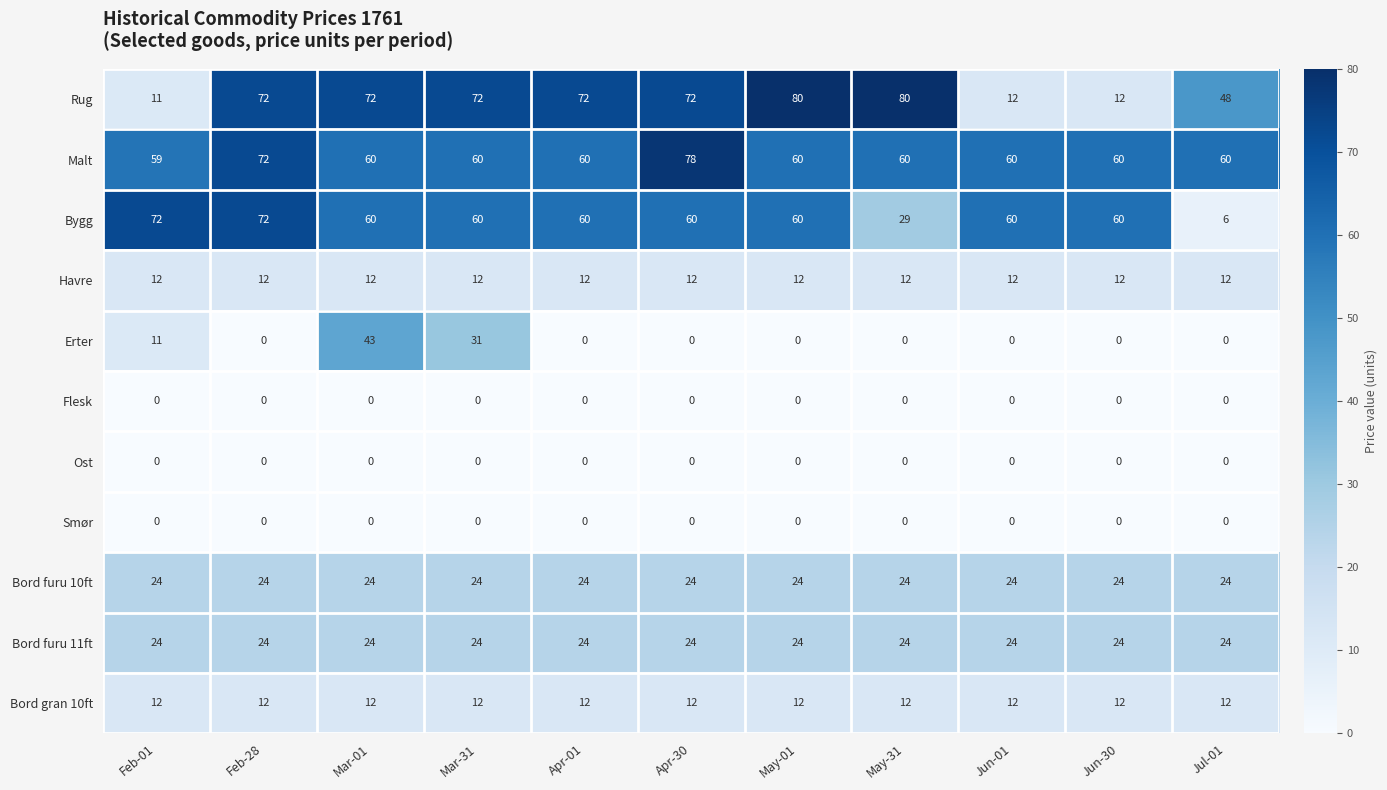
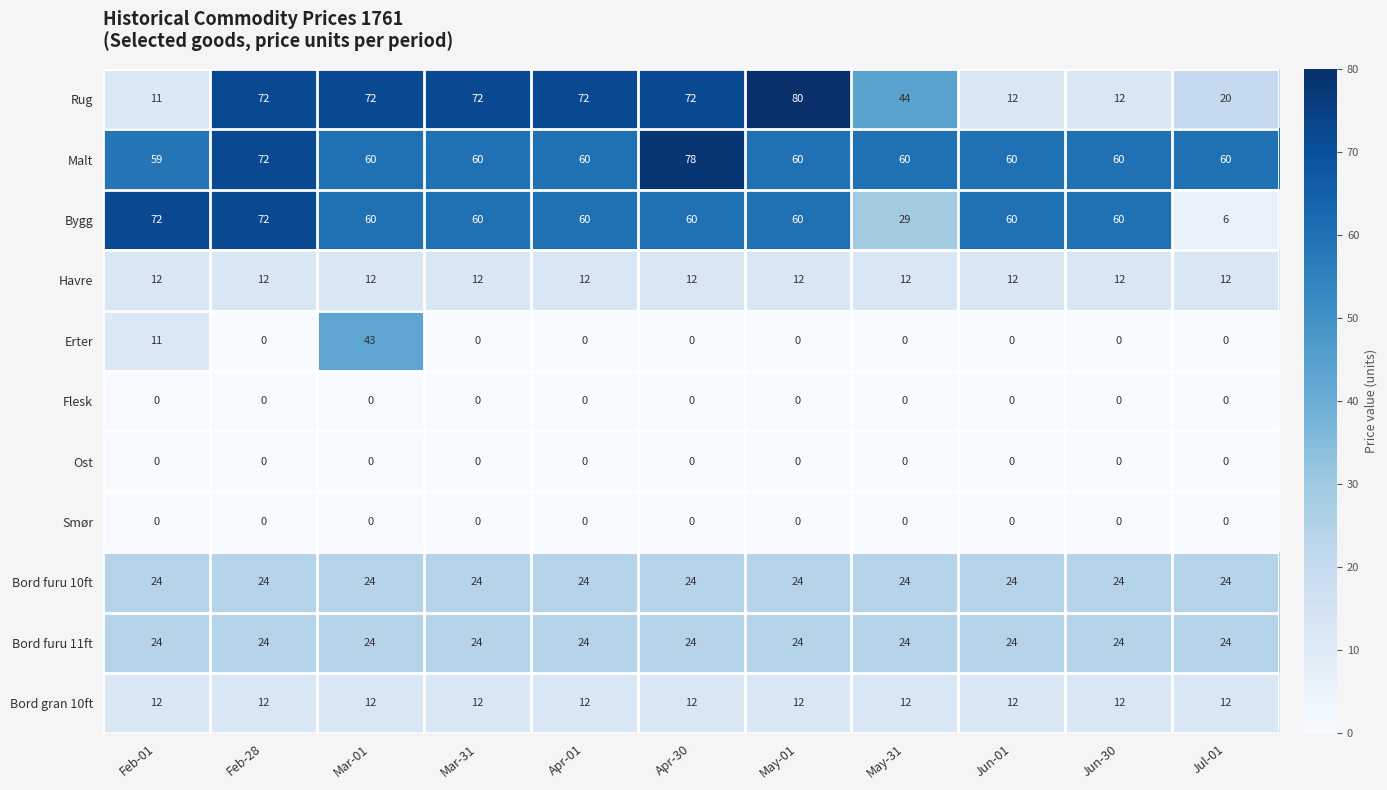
Rug, May-31: 80 -> 44
Rug, Jul-01: 48 -> 20
Erter, Mar-31: 31 -> 0
